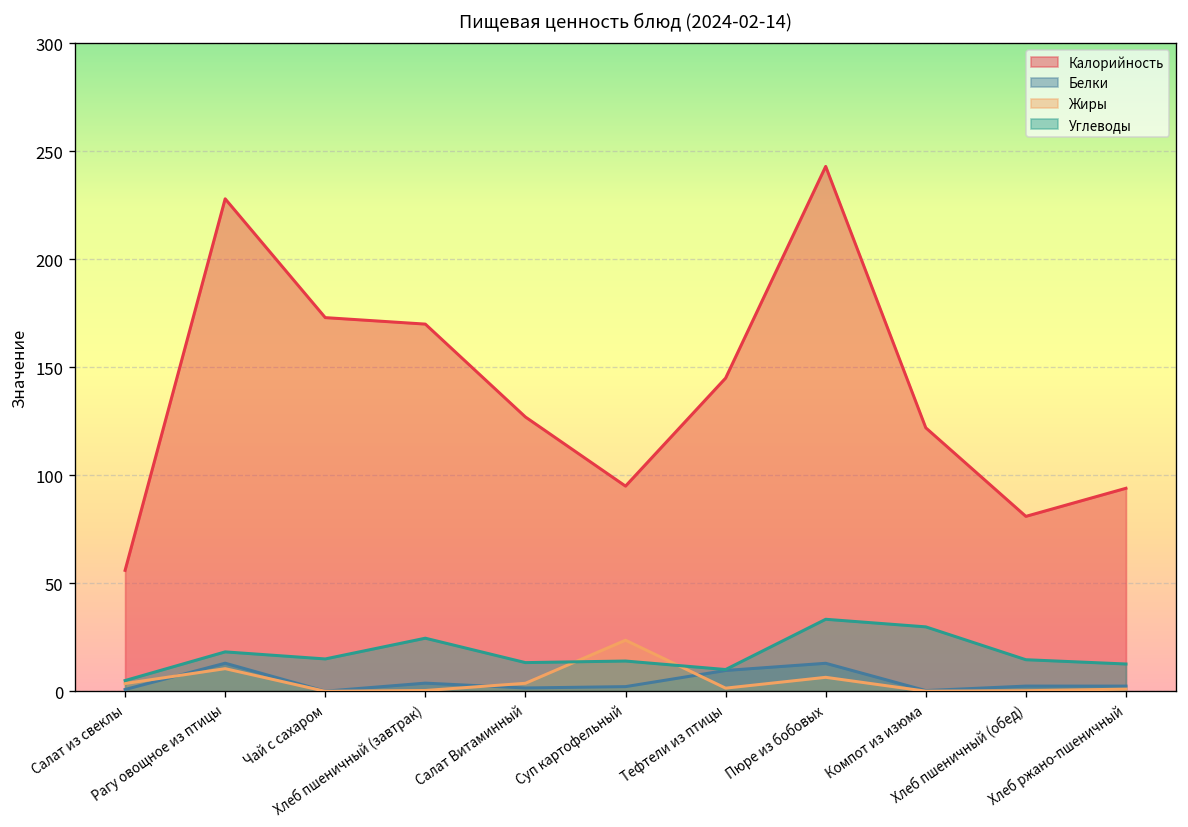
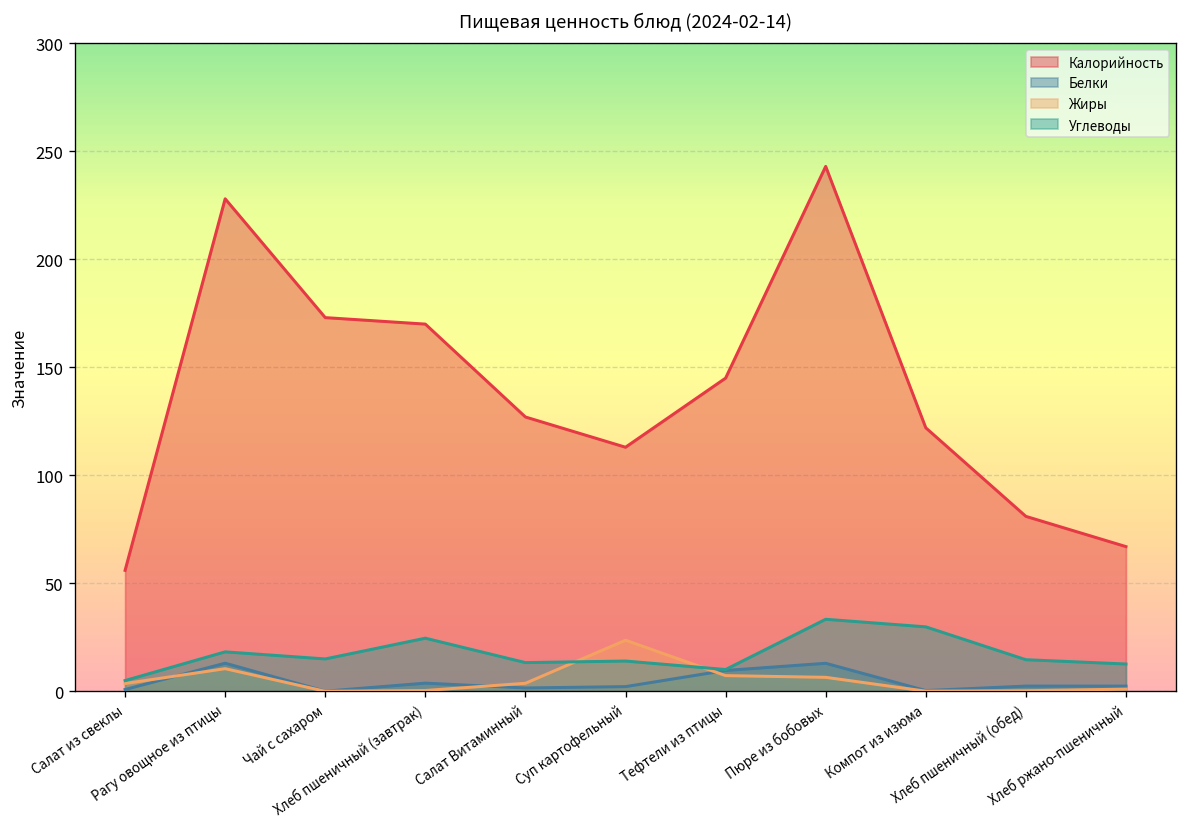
Калорийность, Суп картофельный: 95 -> 113
Жиры, Тефтели из птицы: 1 -> 7
Калорийность, Хлеб ржано-пшеничный: 94 -> 67
